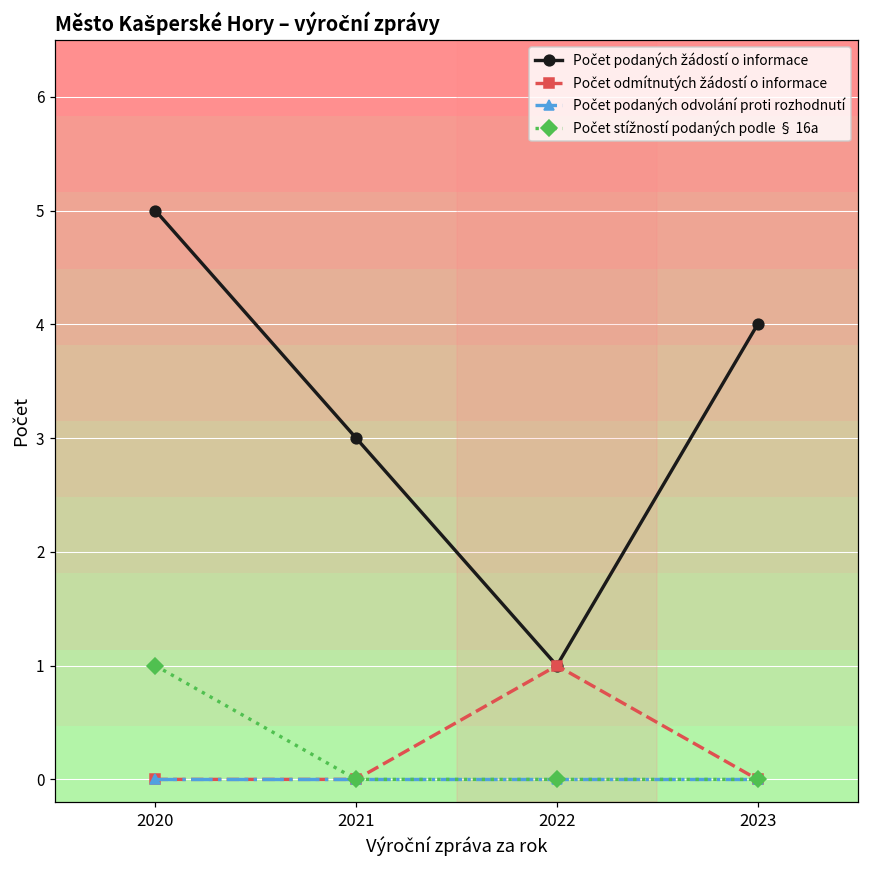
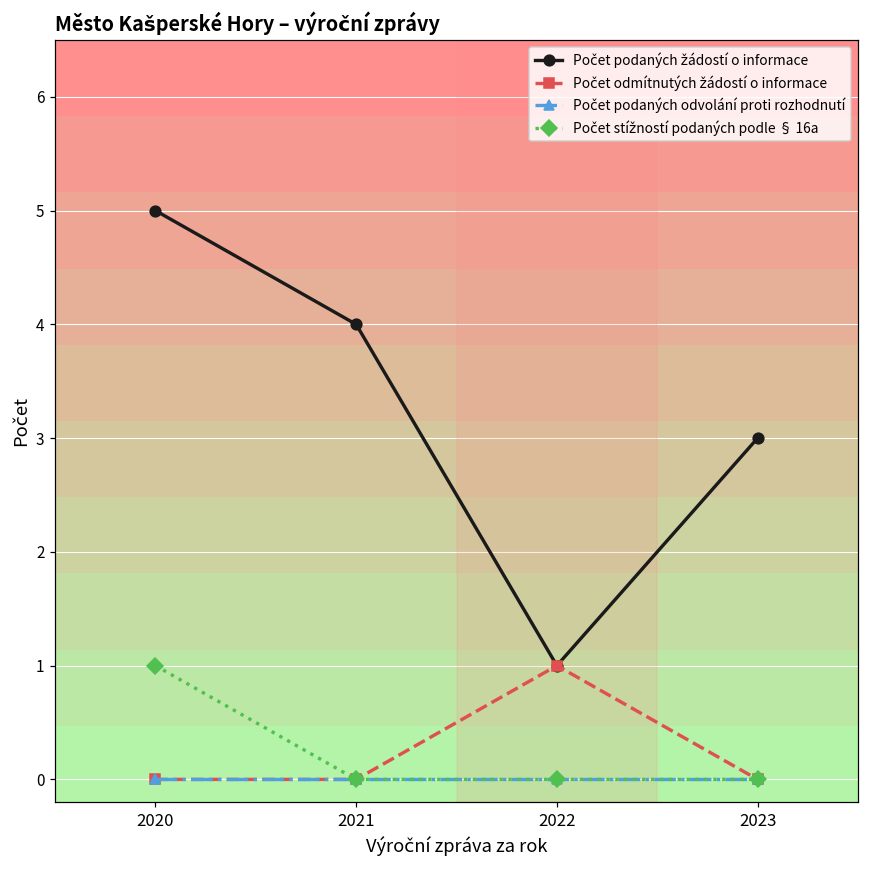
Počet podaných žádostí o informace, 2021: 3 -> 4
Počet podaných žádostí o informace, 2023: 4 -> 3
